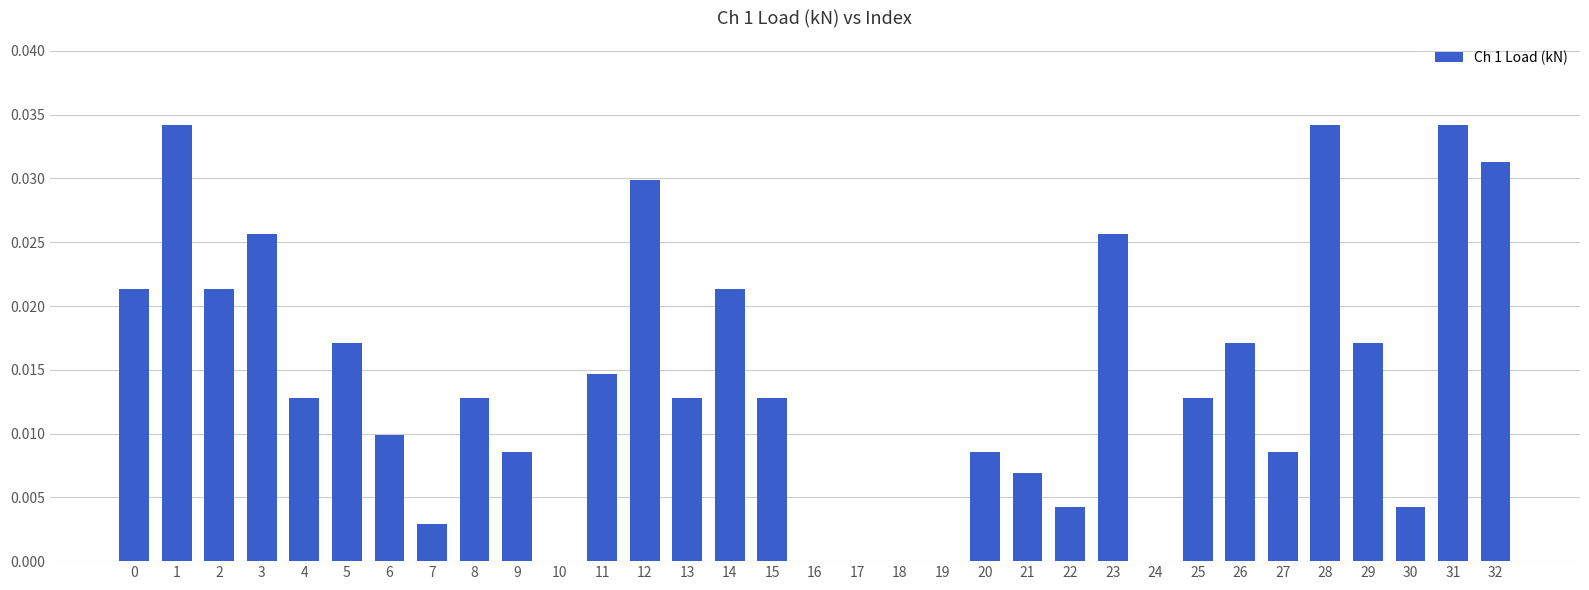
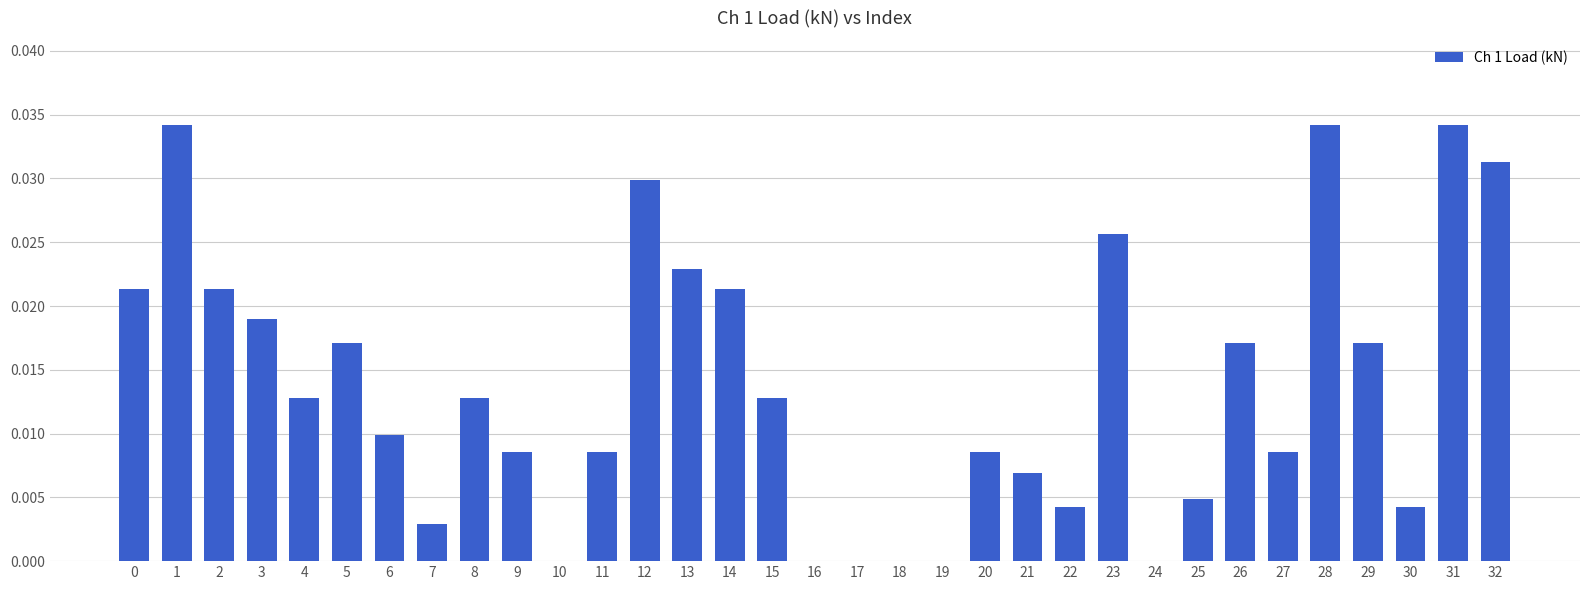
3: 0.0256 -> 0.0190
11: 0.0147 -> 0.0085
13: 0.0128 -> 0.0229
25: 0.0128 -> 0.0049
